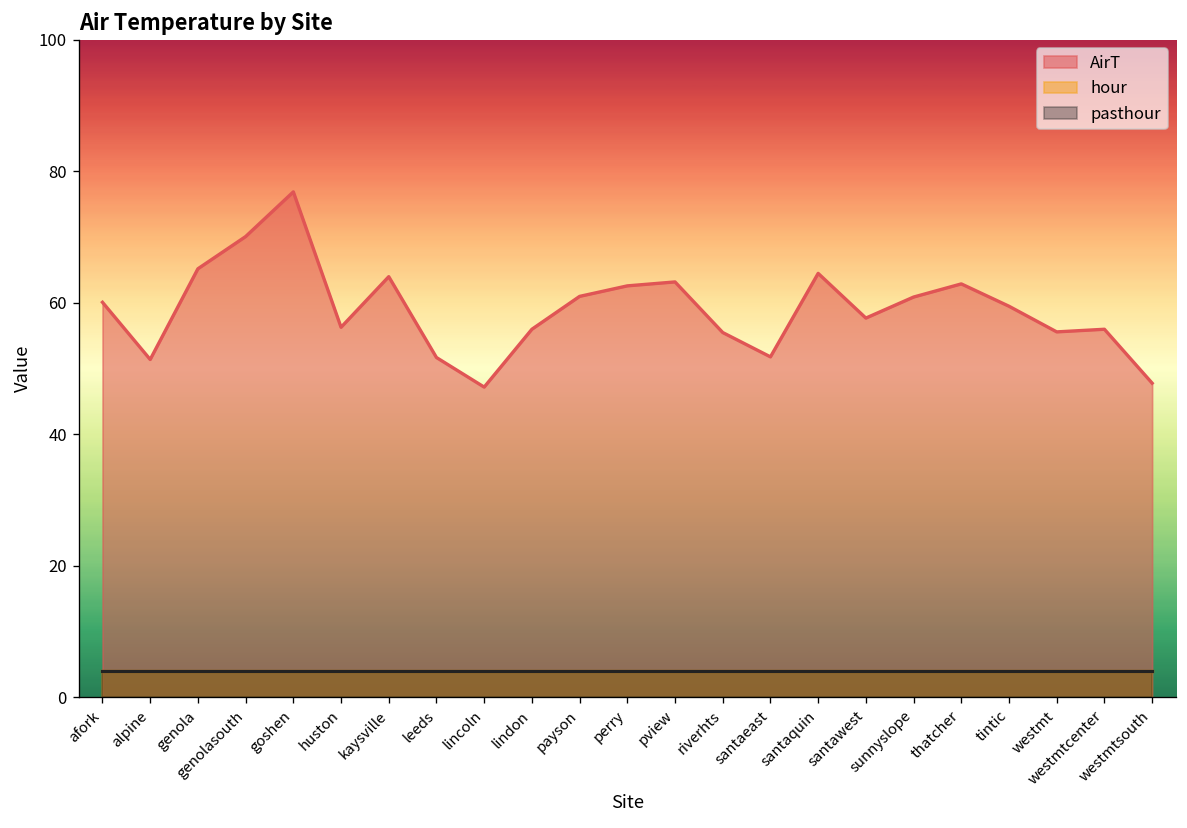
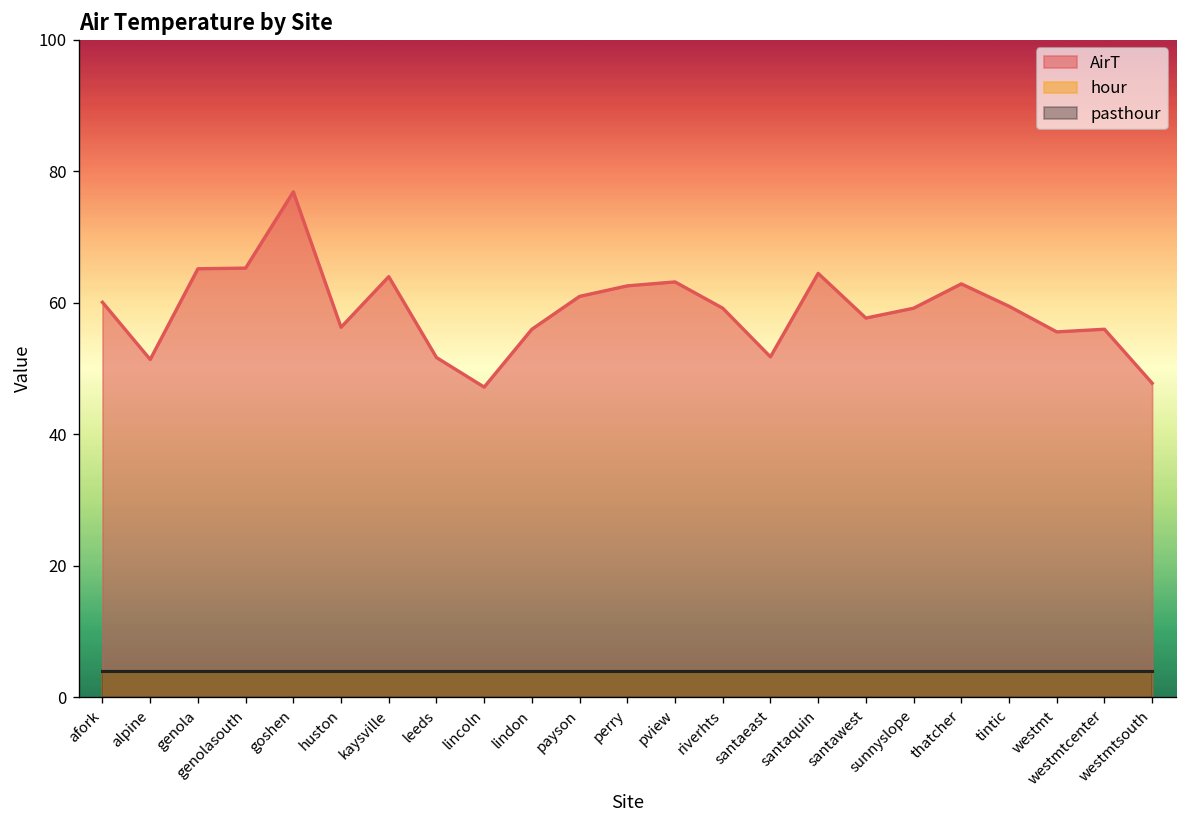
AirT, genolasouth: 70 -> 65
AirT, riverhts: 56 -> 59
AirT, sunnyslope: 61 -> 59
